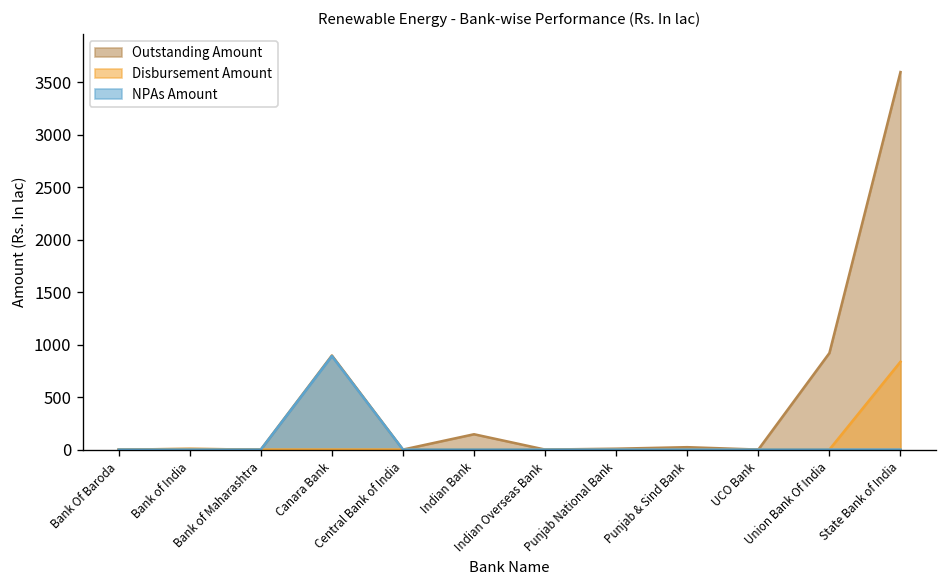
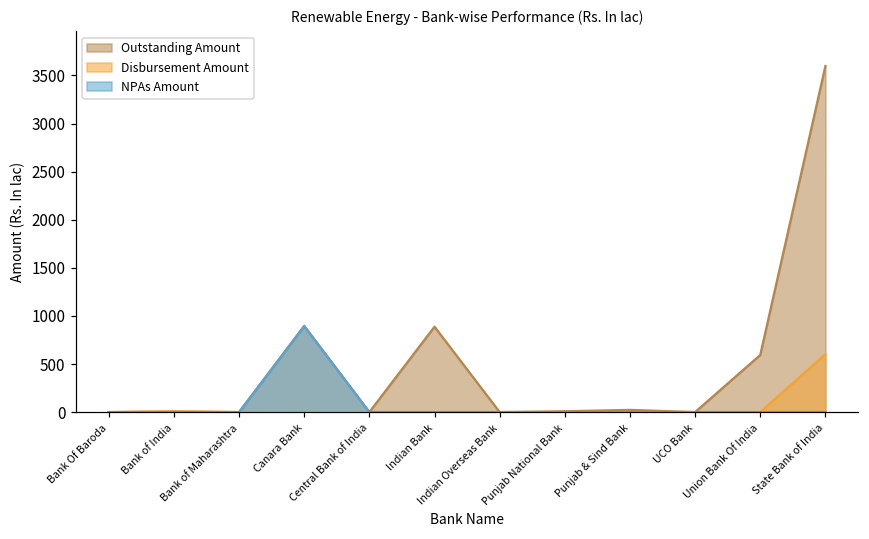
Outstanding Amount, Indian Bank: 100 -> 900
Outstanding Amount, Union Bank Of India: 900 -> 600
Disbursement Amount, State Bank of India: 800 -> 600
